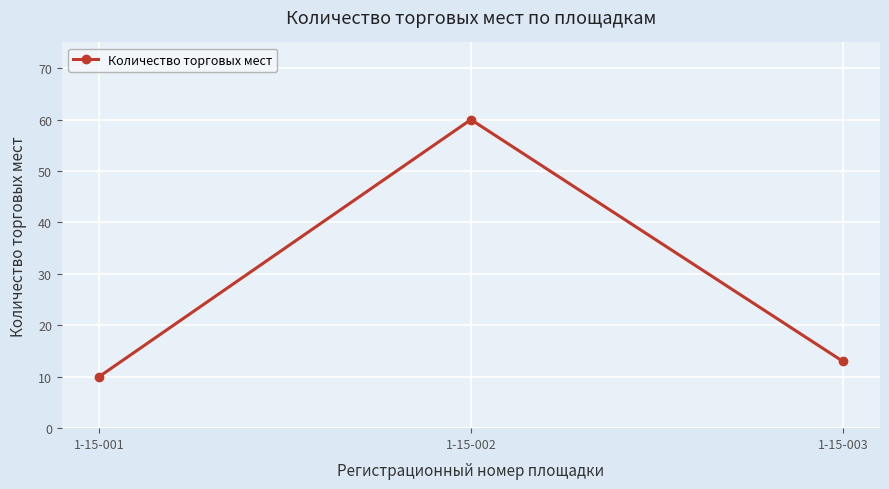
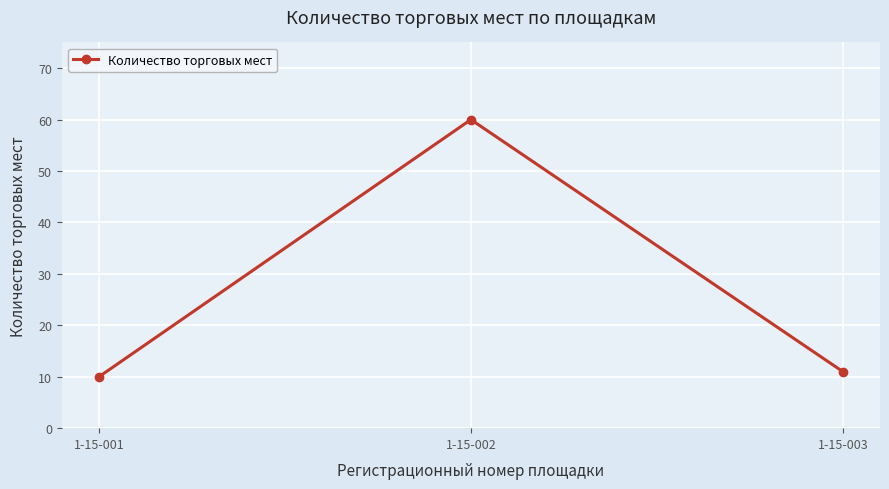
1-15-003: 13 -> 11
